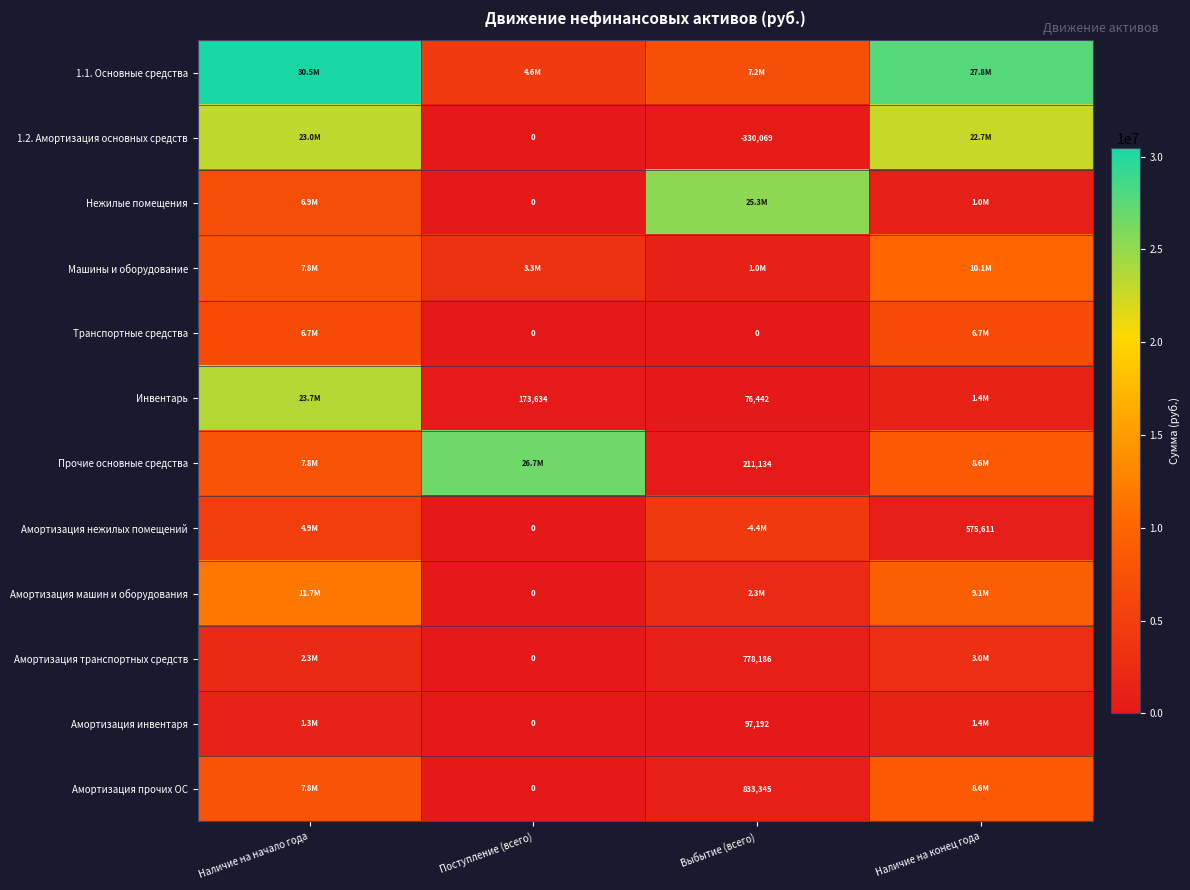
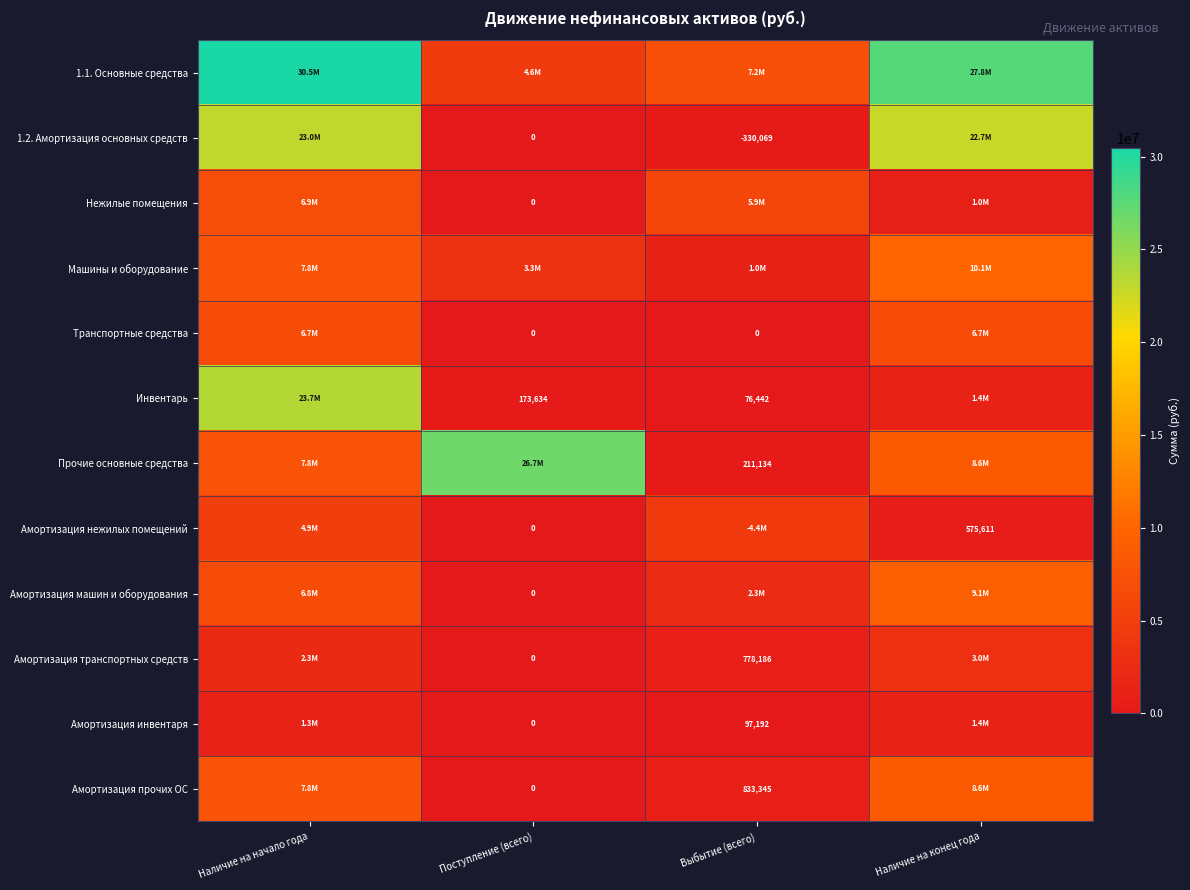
Нежилые помещения, Выбытие (всего): 25.3M -> 5.9M
Амортизация машин и оборудования, Наличие на начало года: 11.7M -> 6.8M
